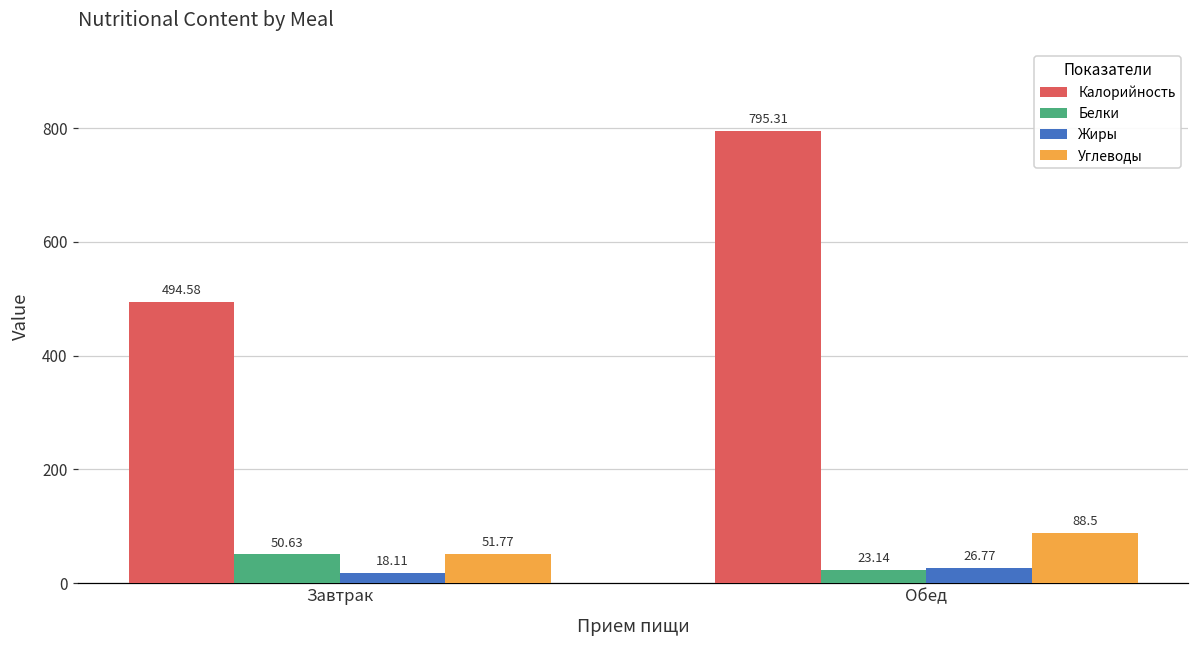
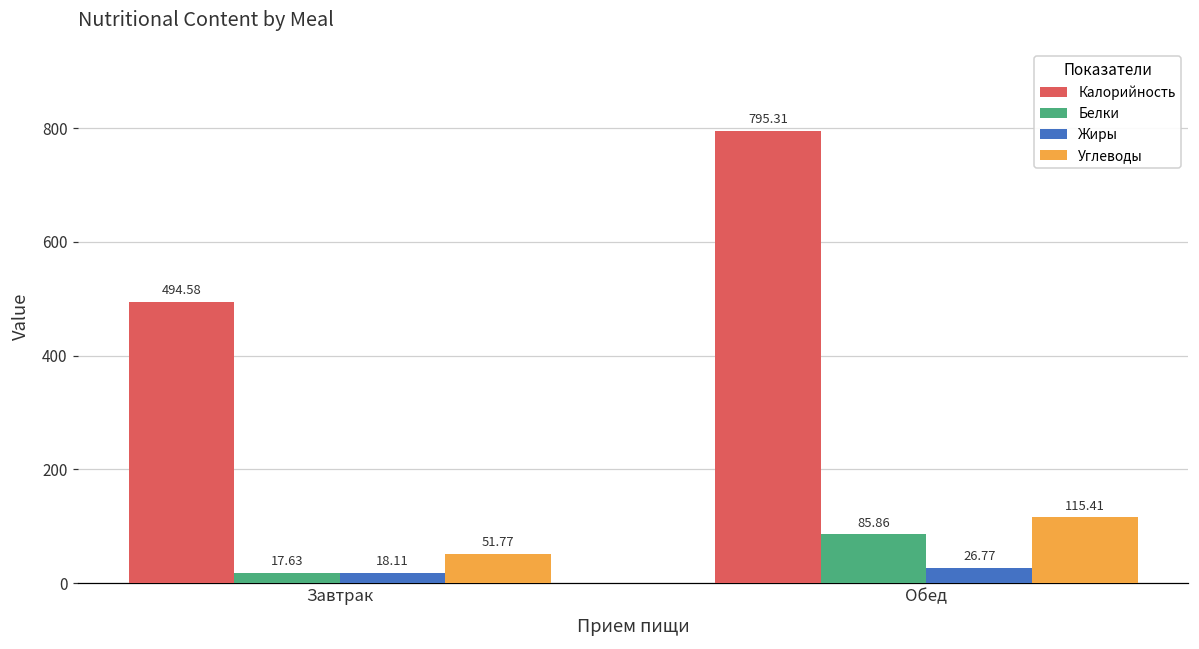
Белки, Завтрак: 50.63 -> 17.63
Белки, Обед: 23.14 -> 85.86
Углеводы, Обед: 88.5 -> 115.41
